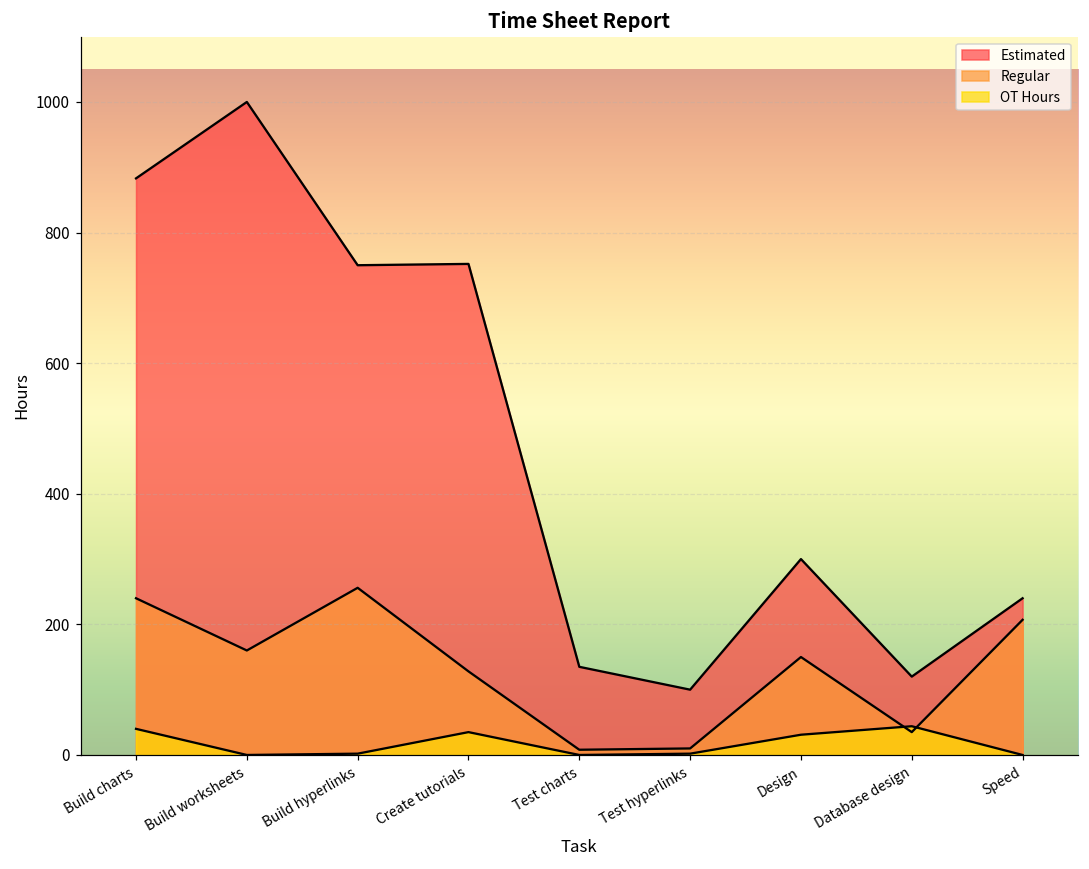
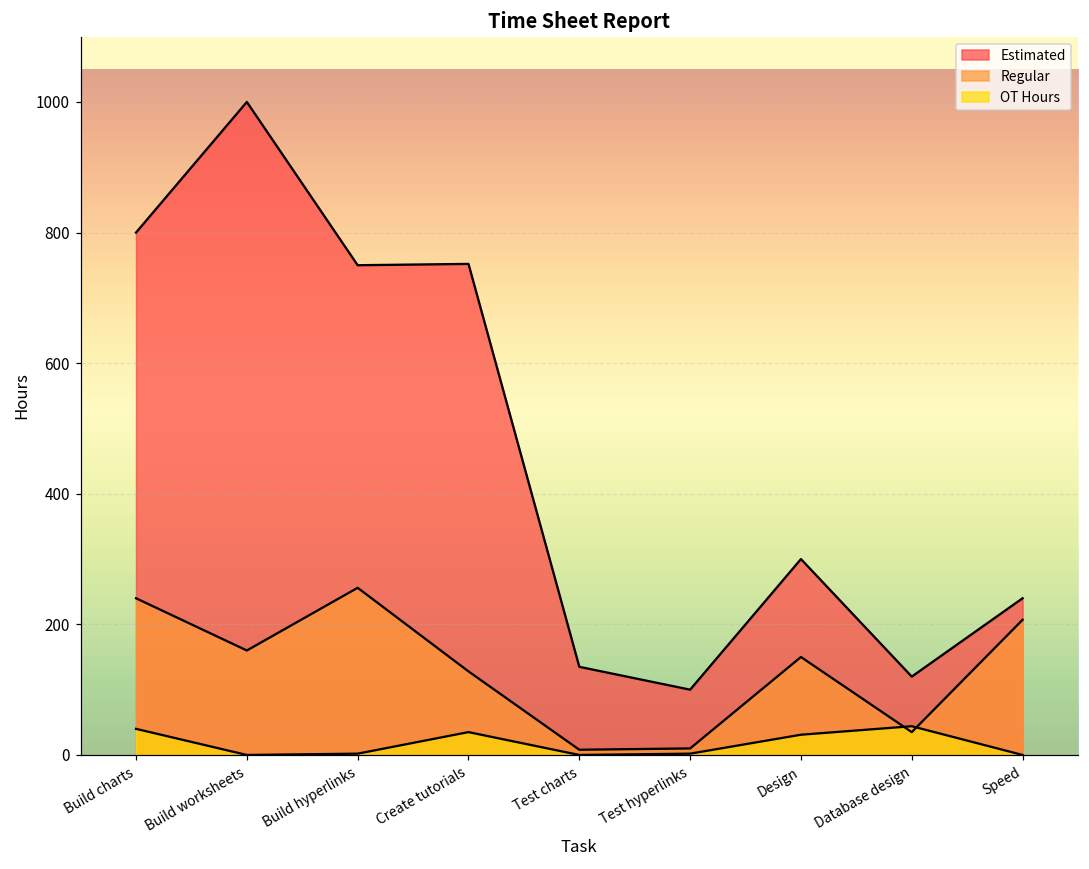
Estimated, Build charts: 880 -> 800
